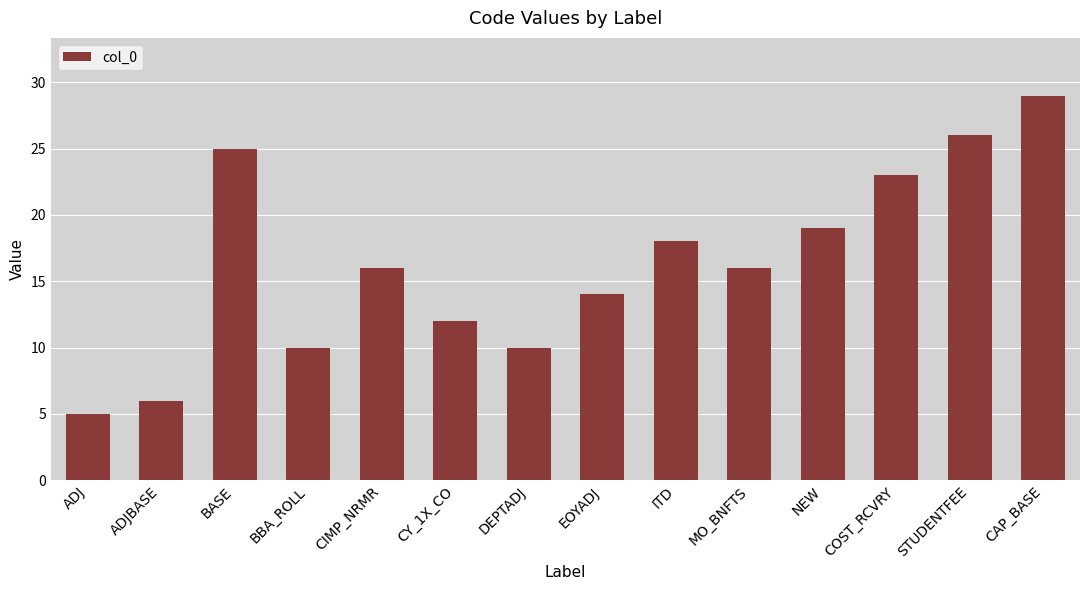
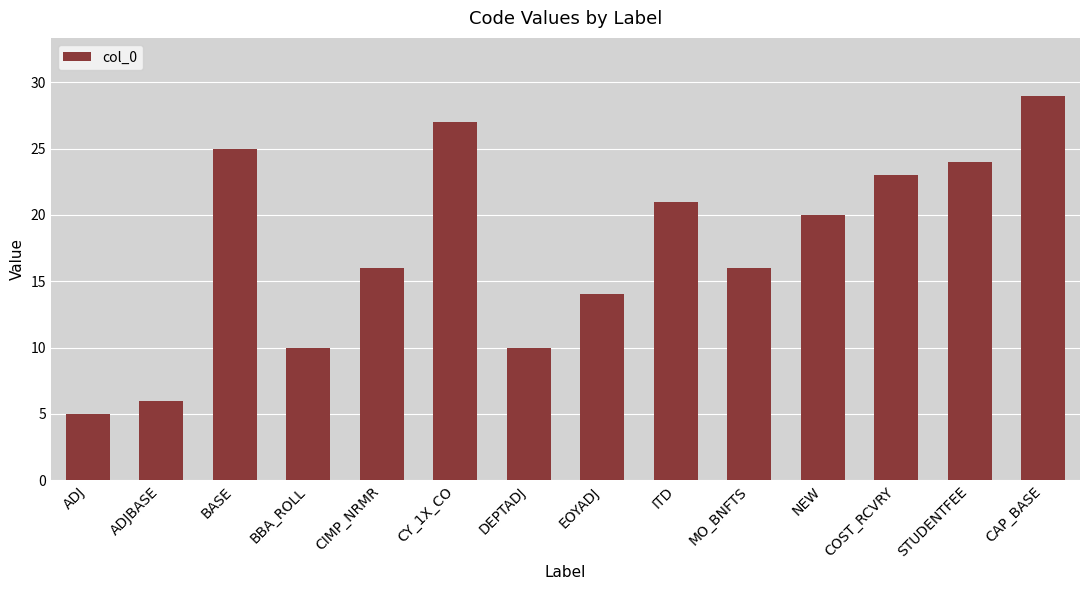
CY_1X_CO: 12 -> 27
ITD: 18 -> 21
NEW: 19 -> 20
STUDENTFEE: 26 -> 24
